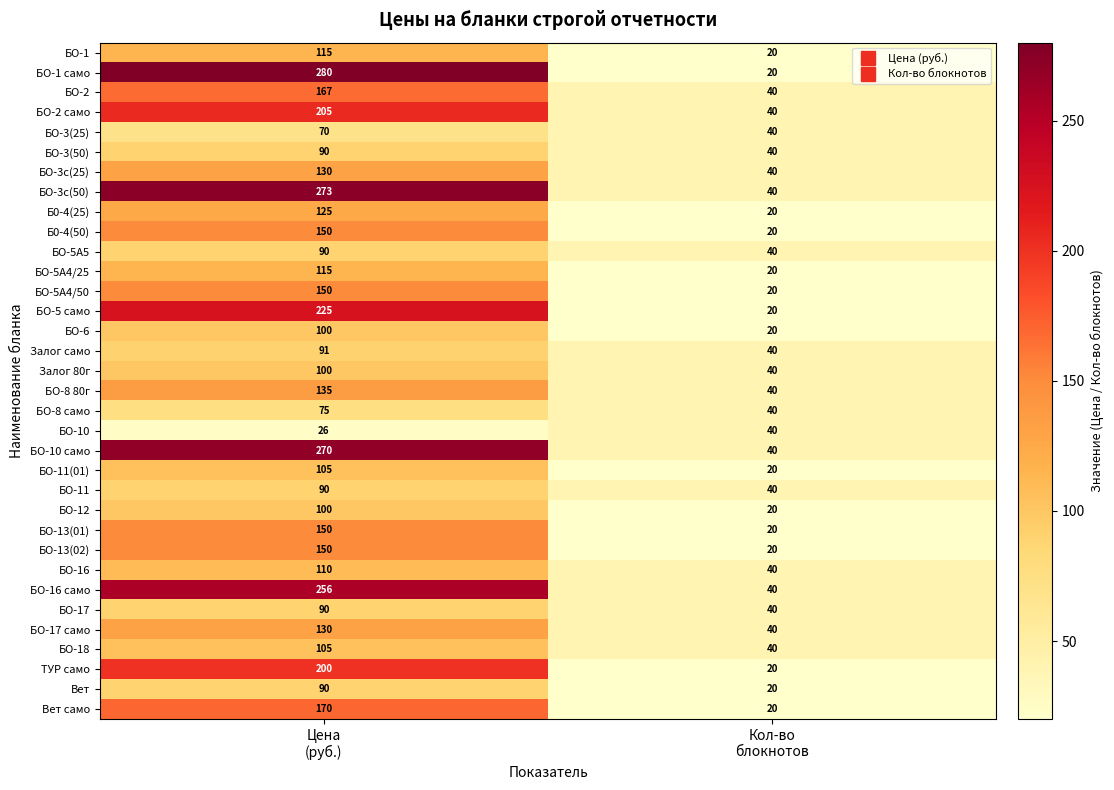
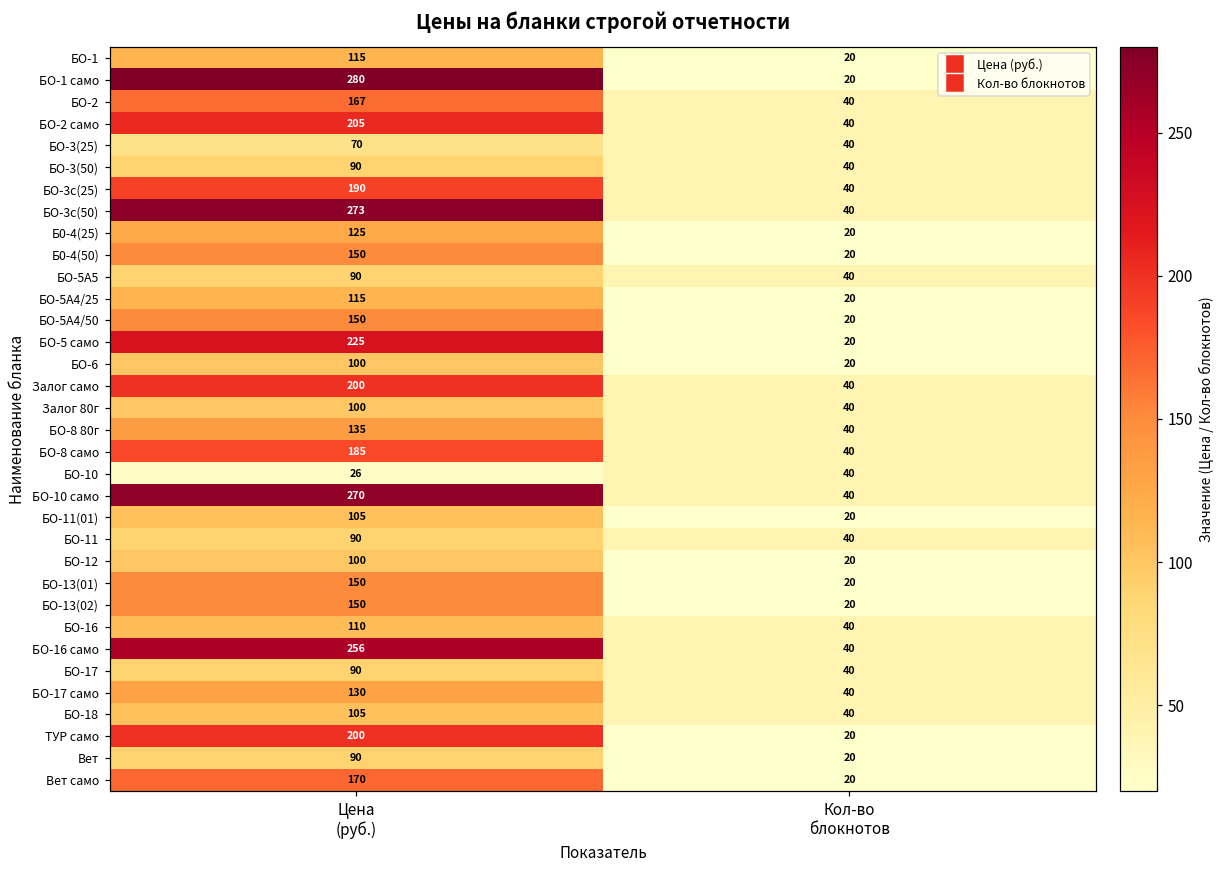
БО-3с(25), Цена (руб.): 130 -> 190
Залог само, Цена (руб.): 91 -> 200
БО-8 само, Цена (руб.): 75 -> 185
